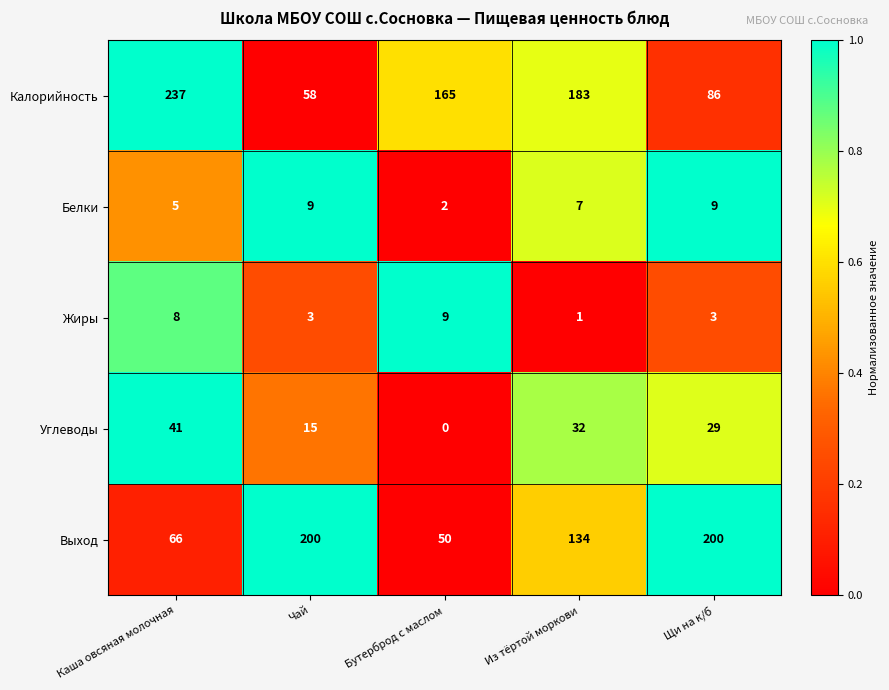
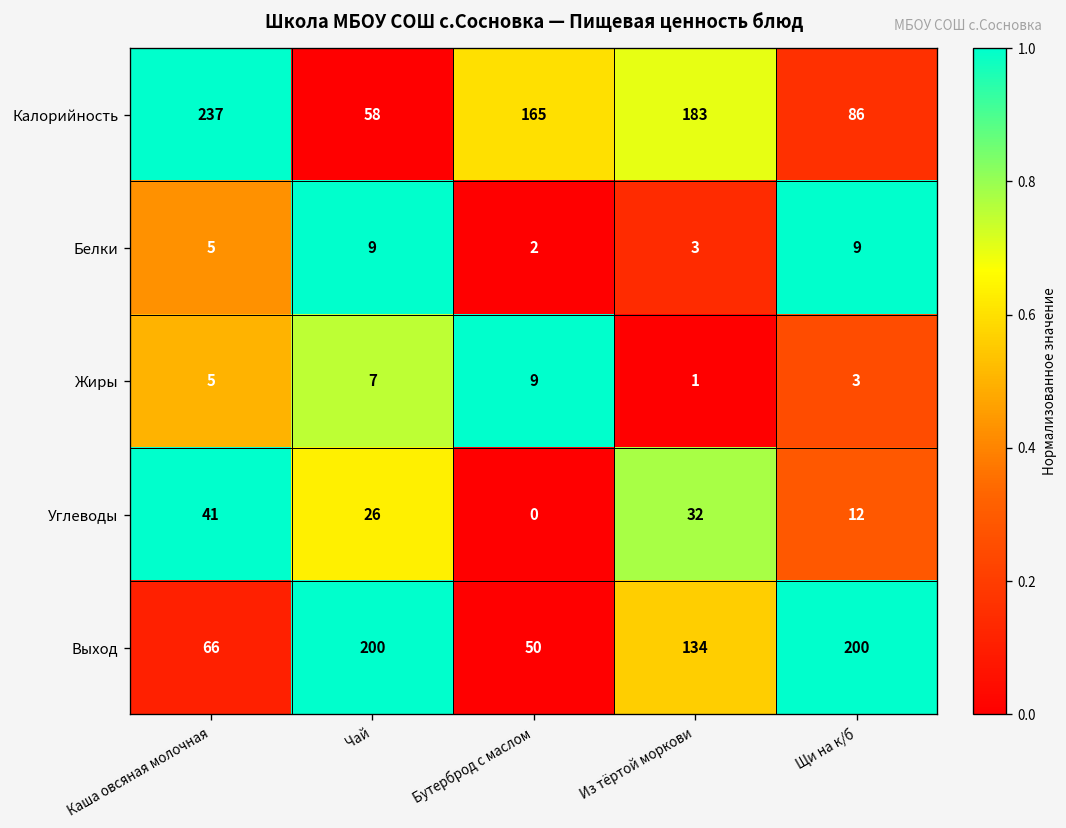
Белки, Из тёртой моркови: 7 -> 3
Жиры, Каша овсяная молочная: 8 -> 5
Жиры, Чай: 3 -> 7
Углеводы, Чай: 15 -> 26
Углеводы, Щи на к/б: 29 -> 12
